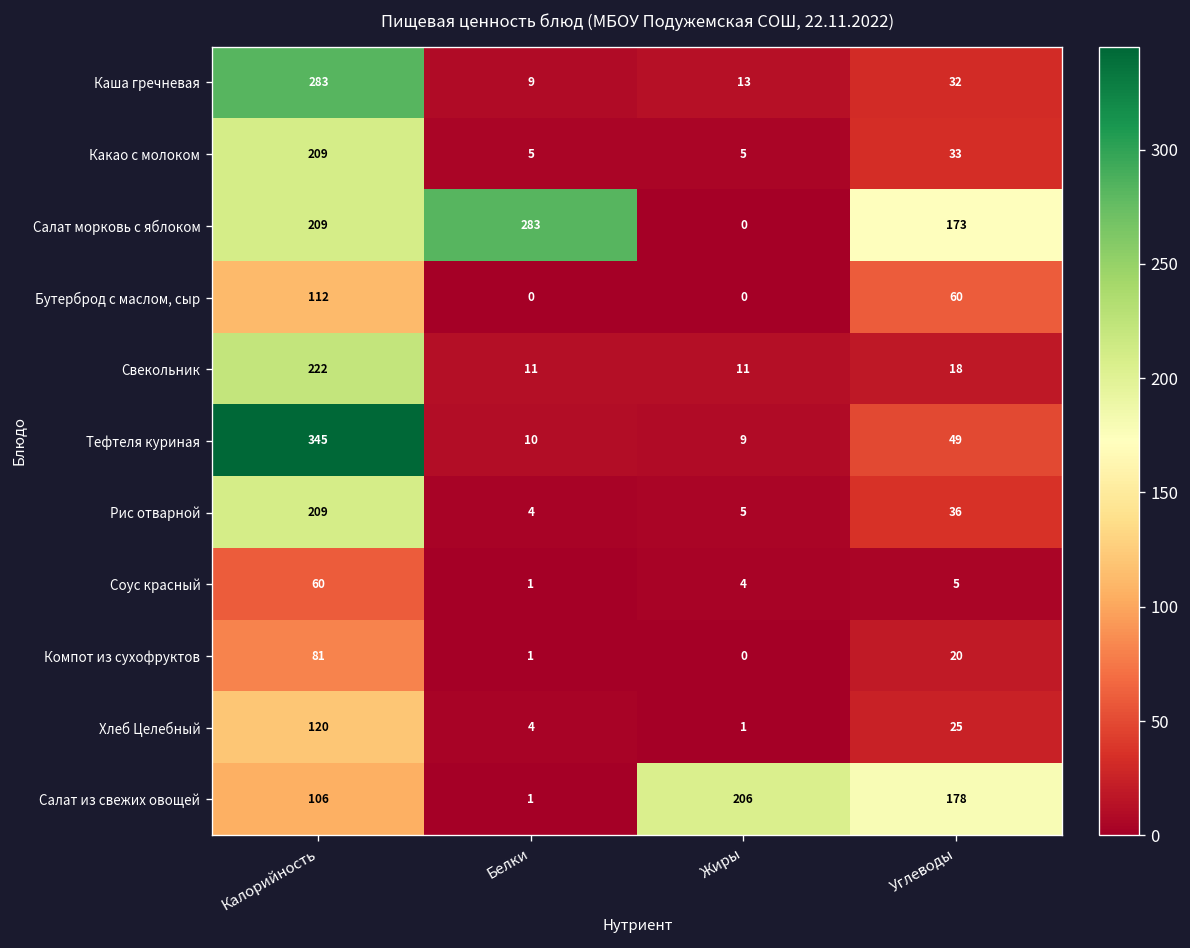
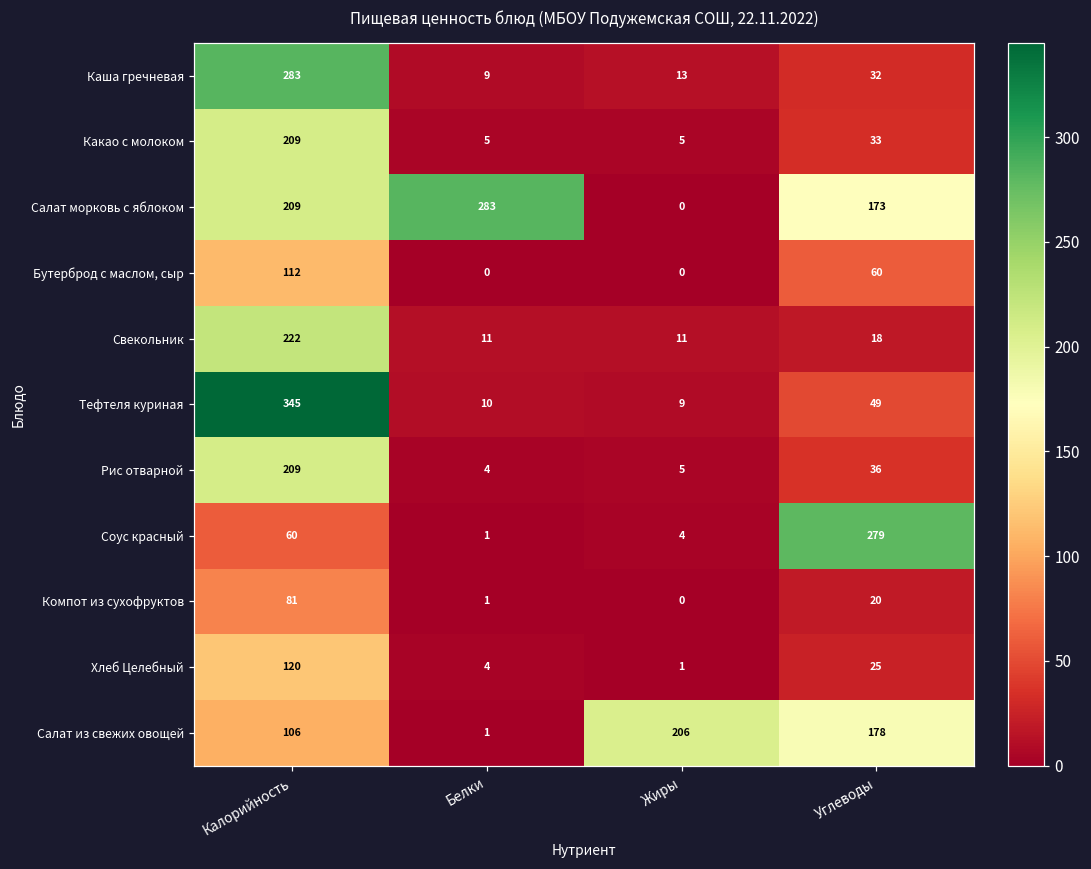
Соус красный, Углеводы: 5 -> 279
